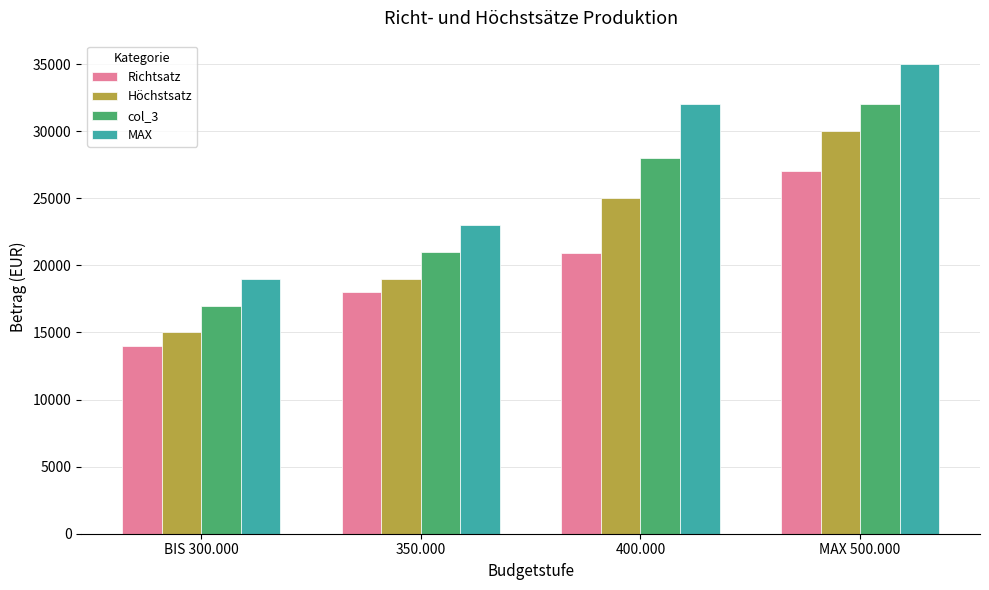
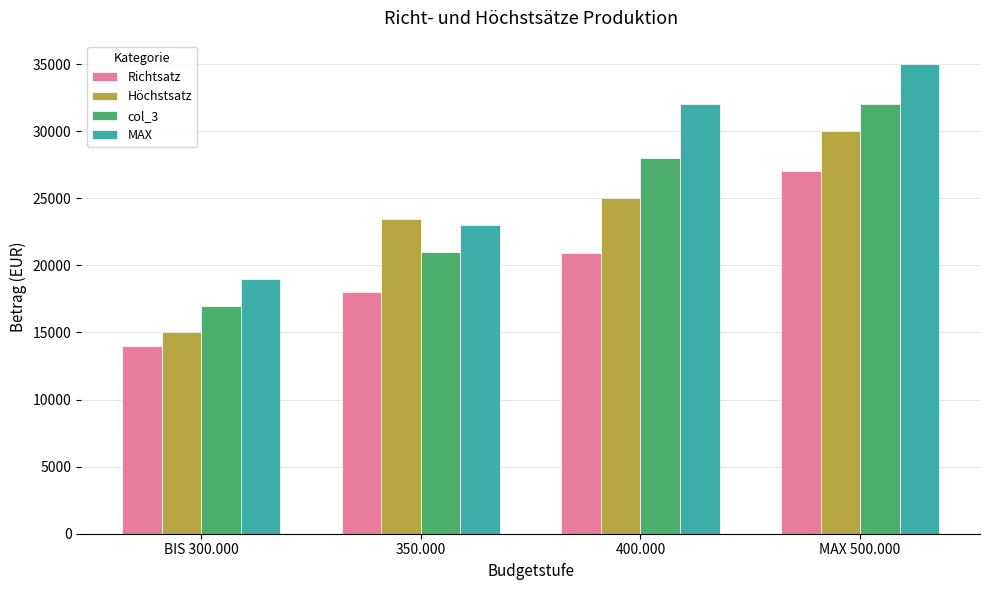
Höchstsatz, 350.000: 19000 -> 23500
